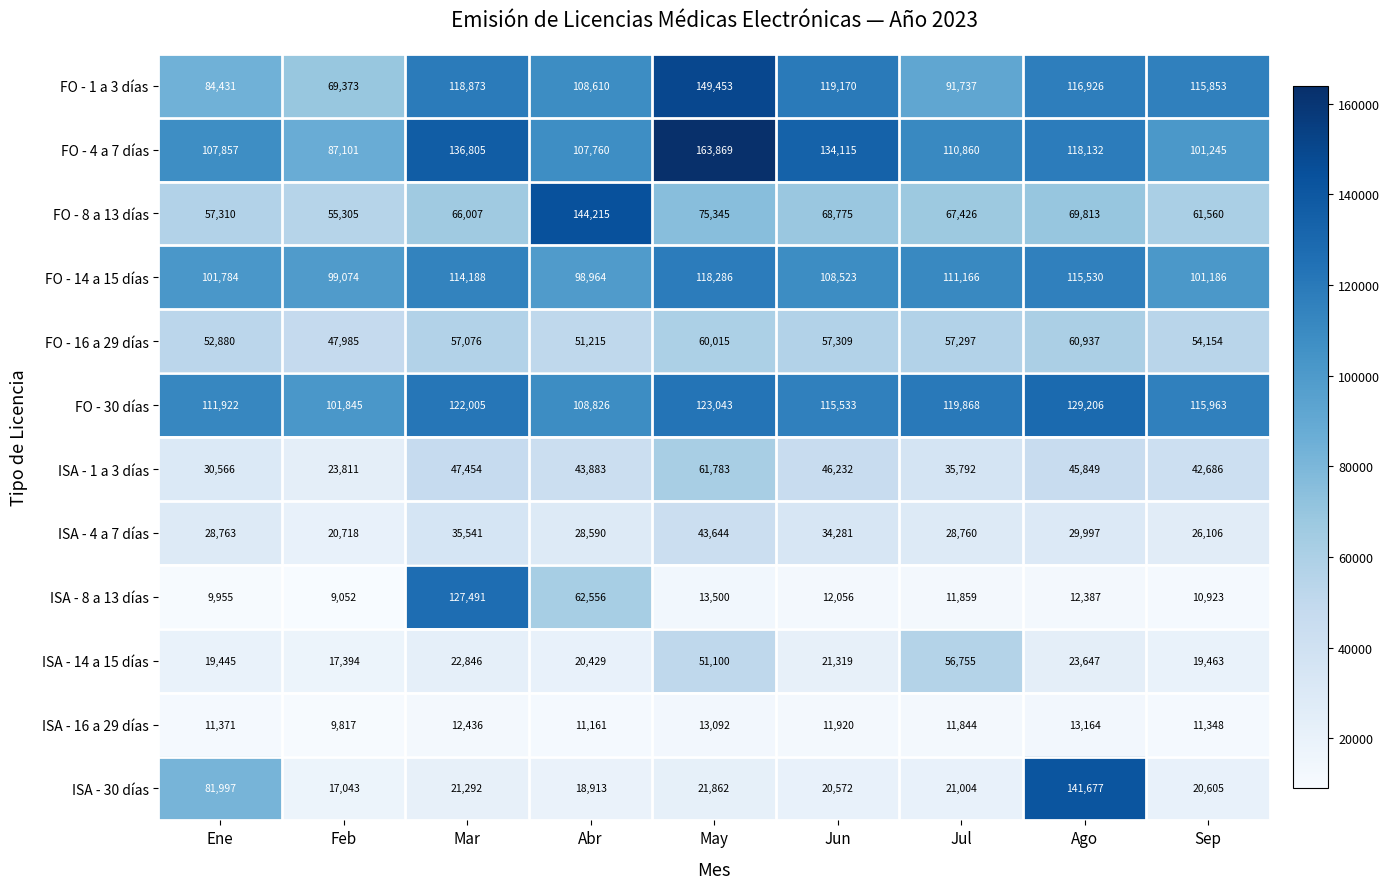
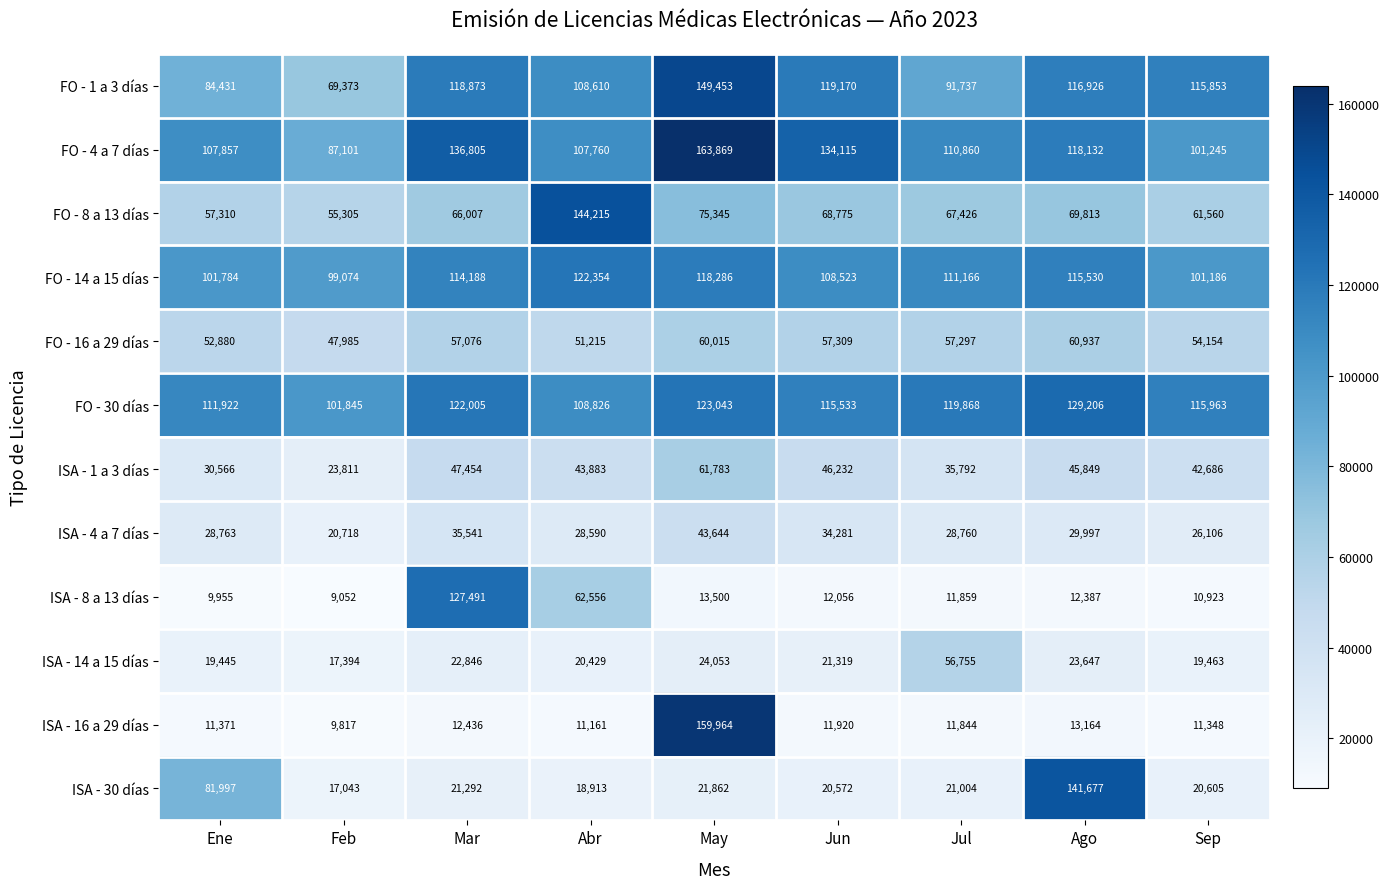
FO - 14 a 15 días, Abr: 98,964 -> 122,354
ISA - 14 a 15 días, May: 51,100 -> 24,053
ISA - 16 a 29 días, May: 13,092 -> 159,964
